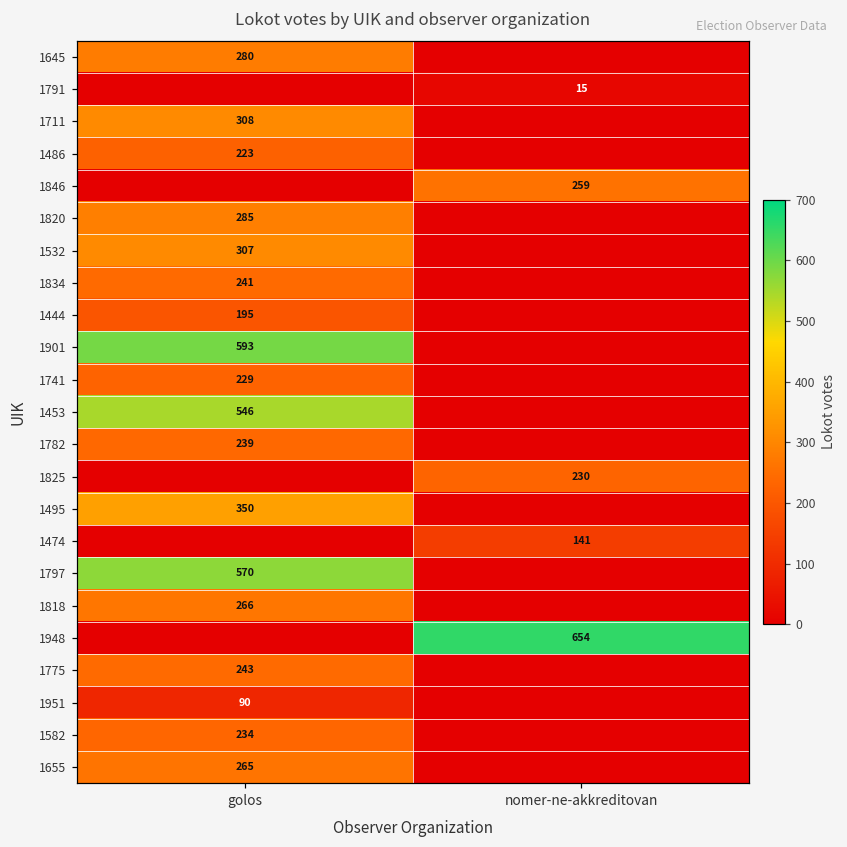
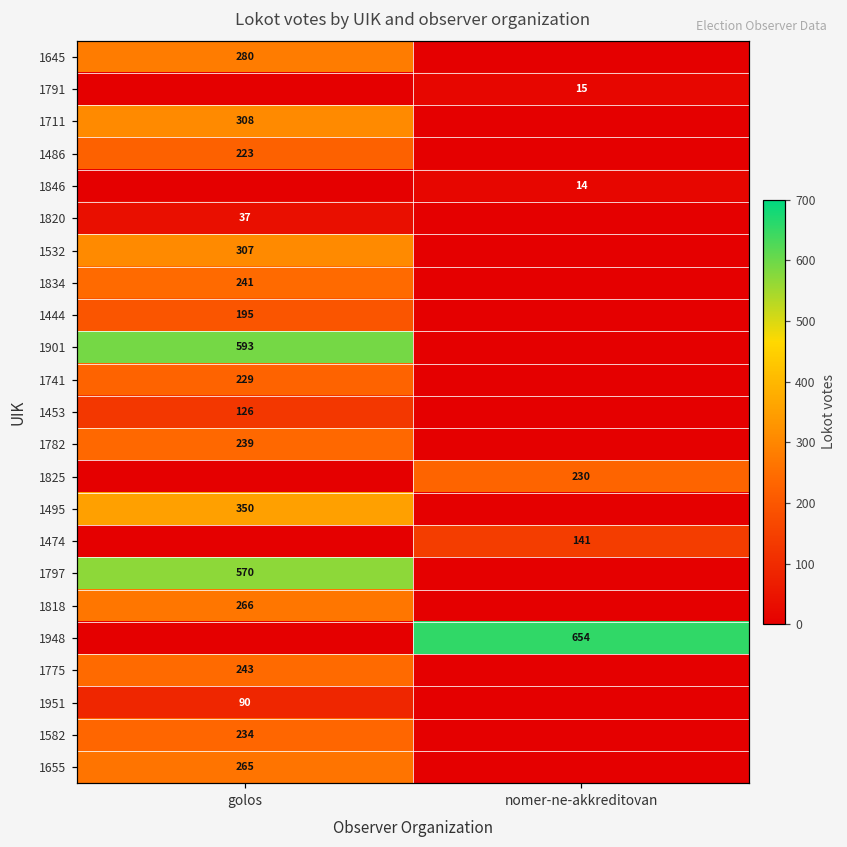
1846, nomer-ne-akkreditovan: 259 -> 14
1820, golos: 285 -> 37
1453, golos: 546 -> 126
